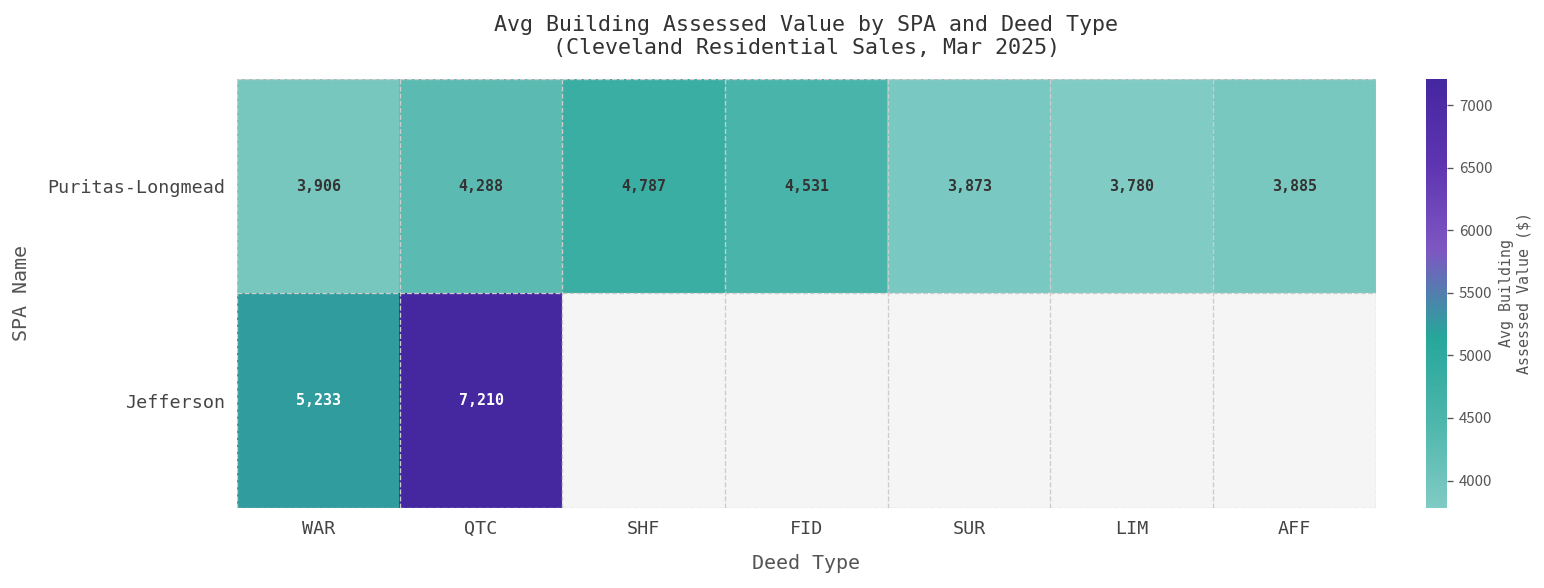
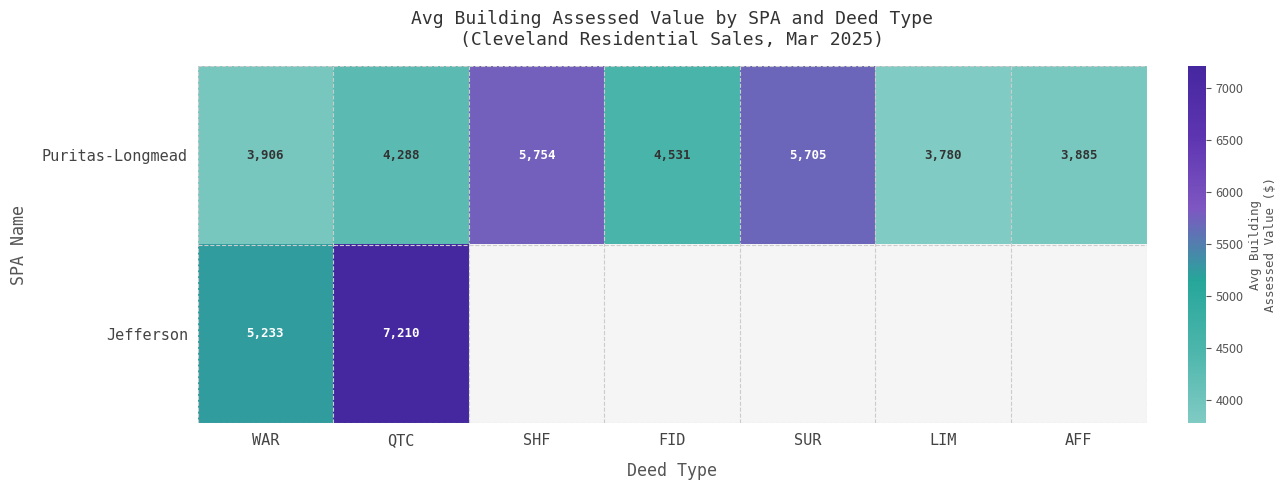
Puritas-Longmead, SHF: 4,787 -> 5,754
Puritas-Longmead, SUR: 3,873 -> 5,705
